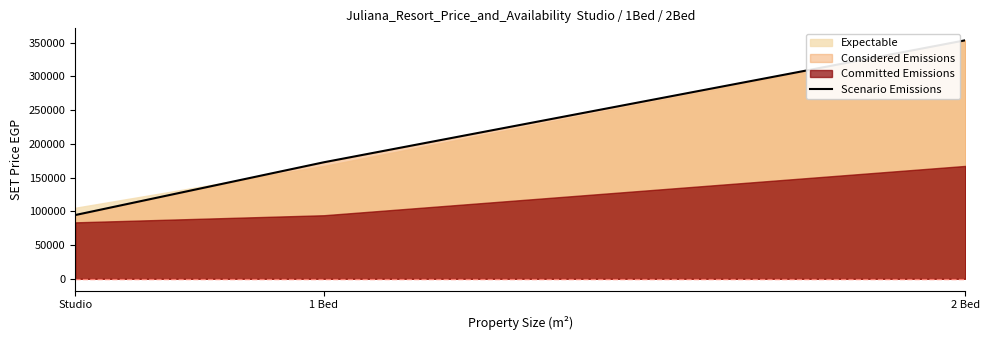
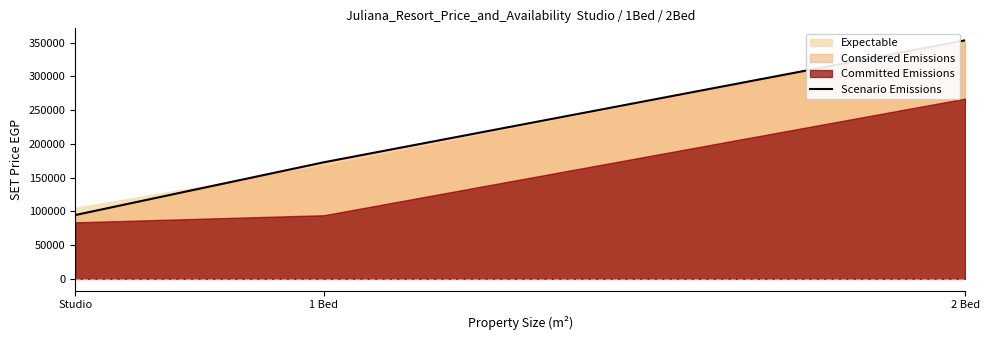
Committed Emissions, 2 Bed: 170000 -> 270000
